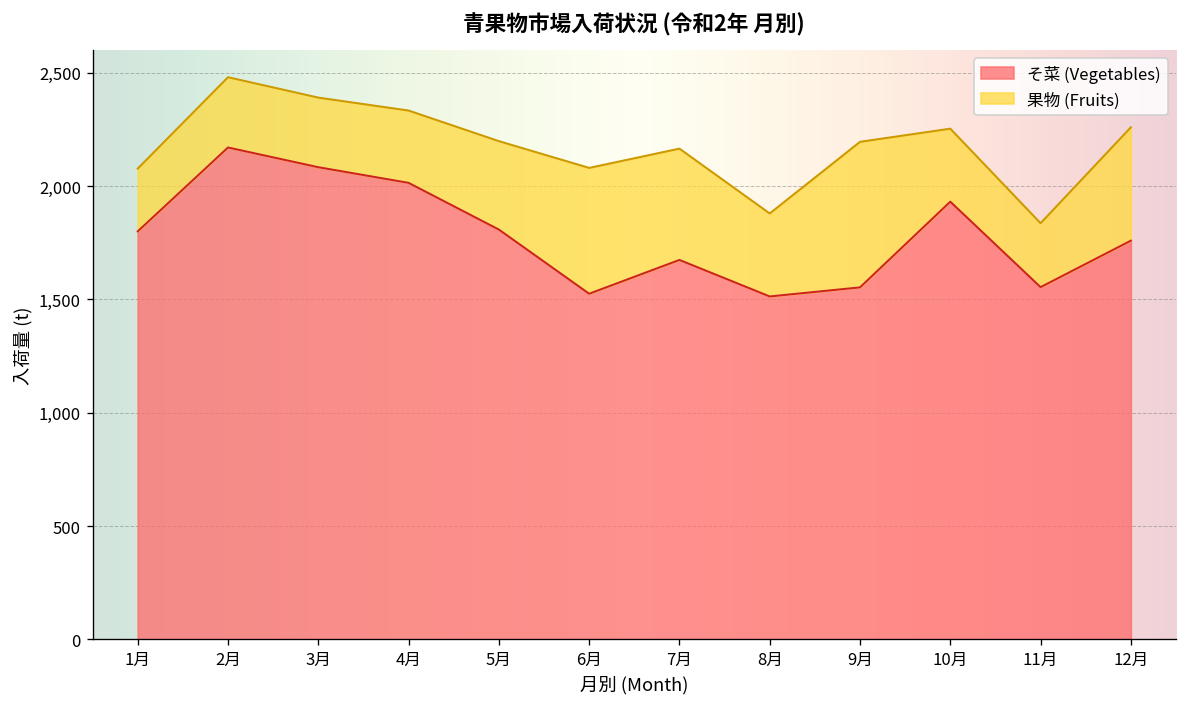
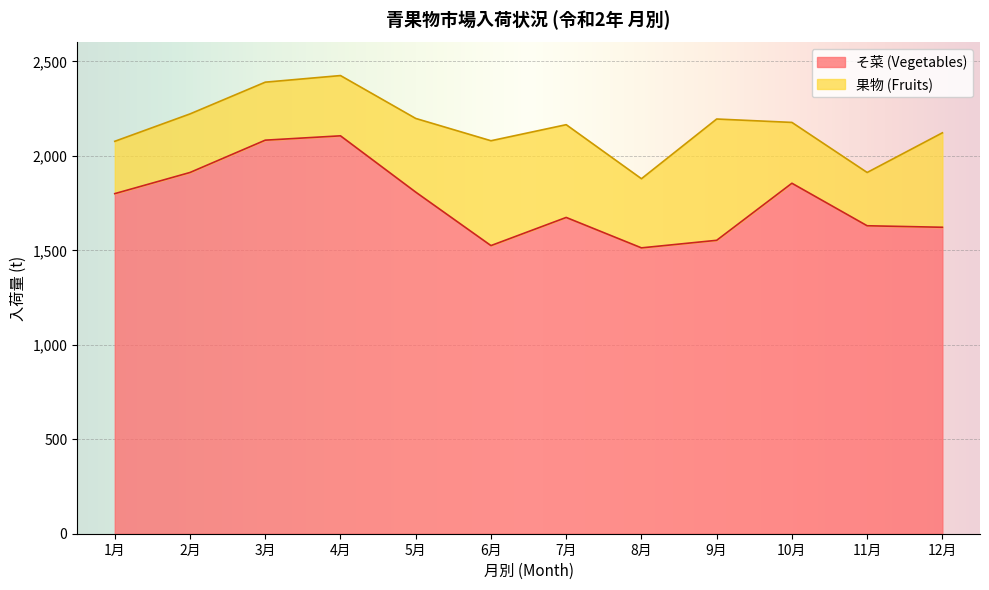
そ菜 (Vegetables), 2月: 2,170 -> 1,910
そ菜 (Vegetables), 4月: 2,010 -> 2,110
そ菜 (Vegetables), 10月: 1,930 -> 1,860
そ菜 (Vegetables), 11月: 1,550 -> 1,630
そ菜 (Vegetables), 12月: 1,760 -> 1,620
